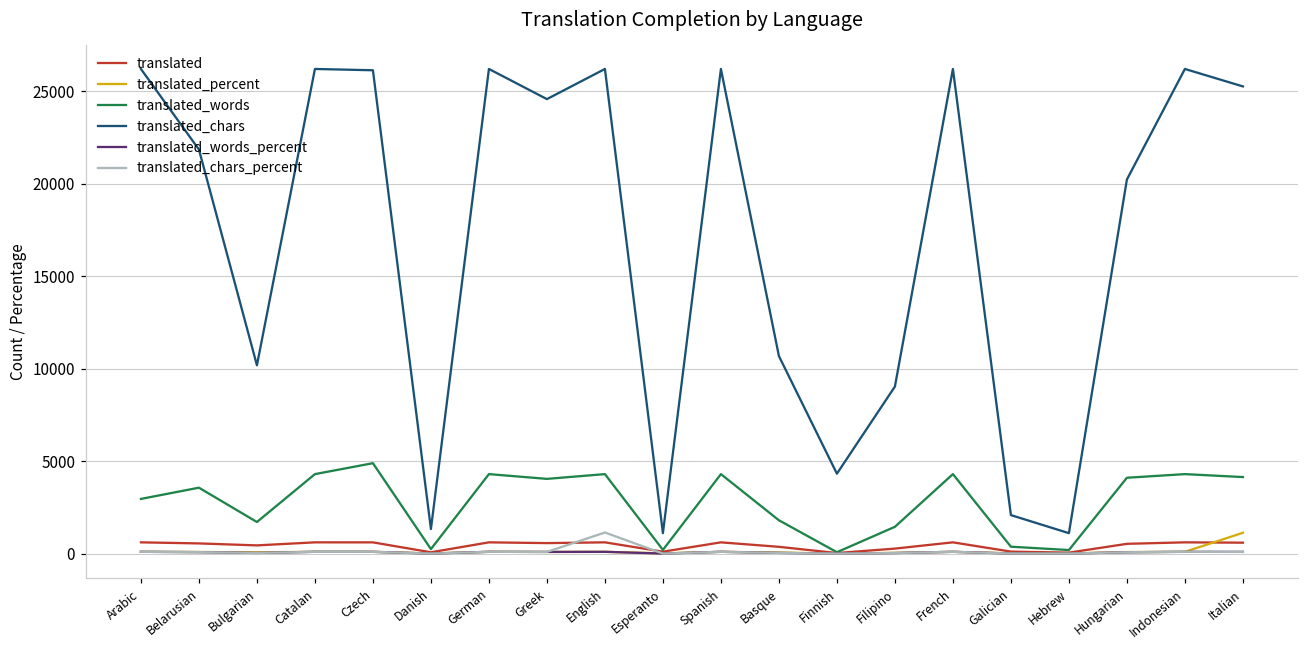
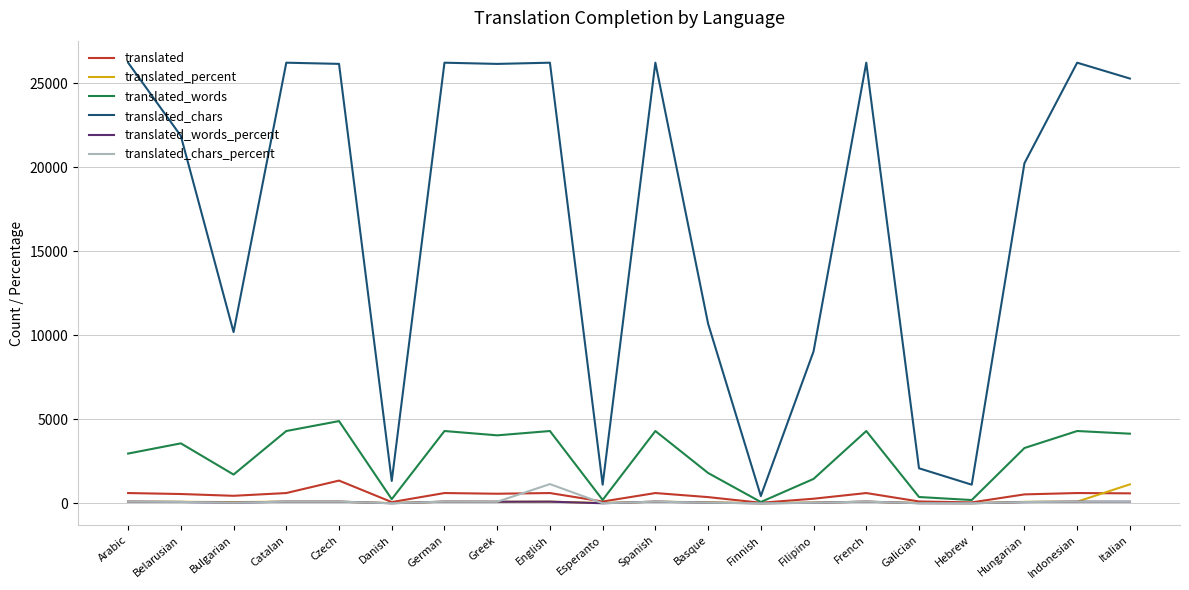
translated, Czech: 600 -> 1400
translated_chars, Greek: 24600 -> 26100
translated_chars, Finnish: 4300 -> 400
translated_words, Hungarian: 4100 -> 3300
